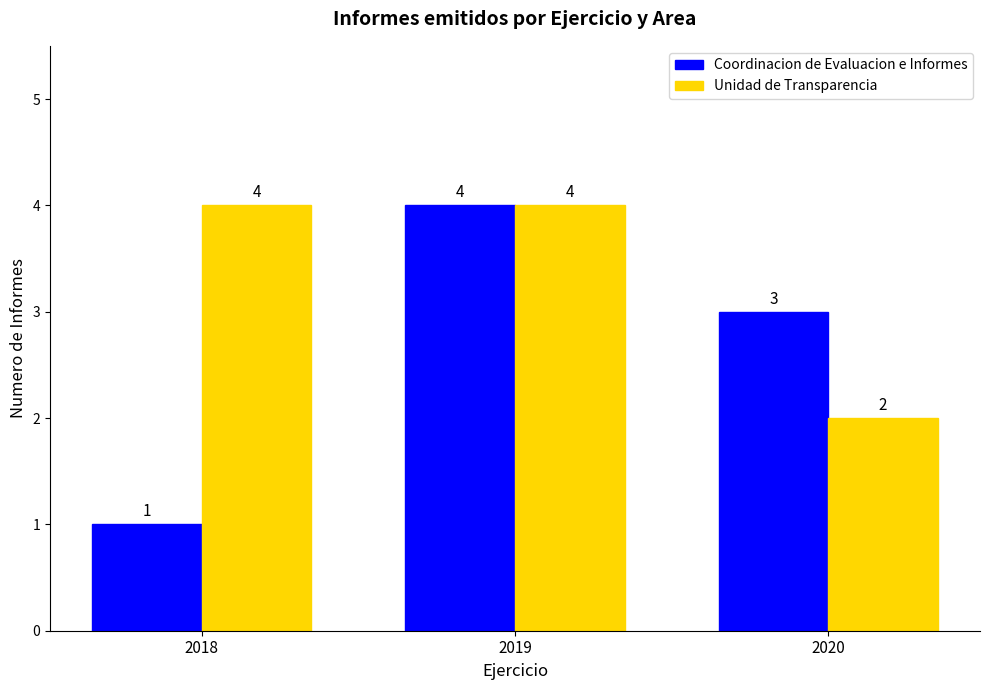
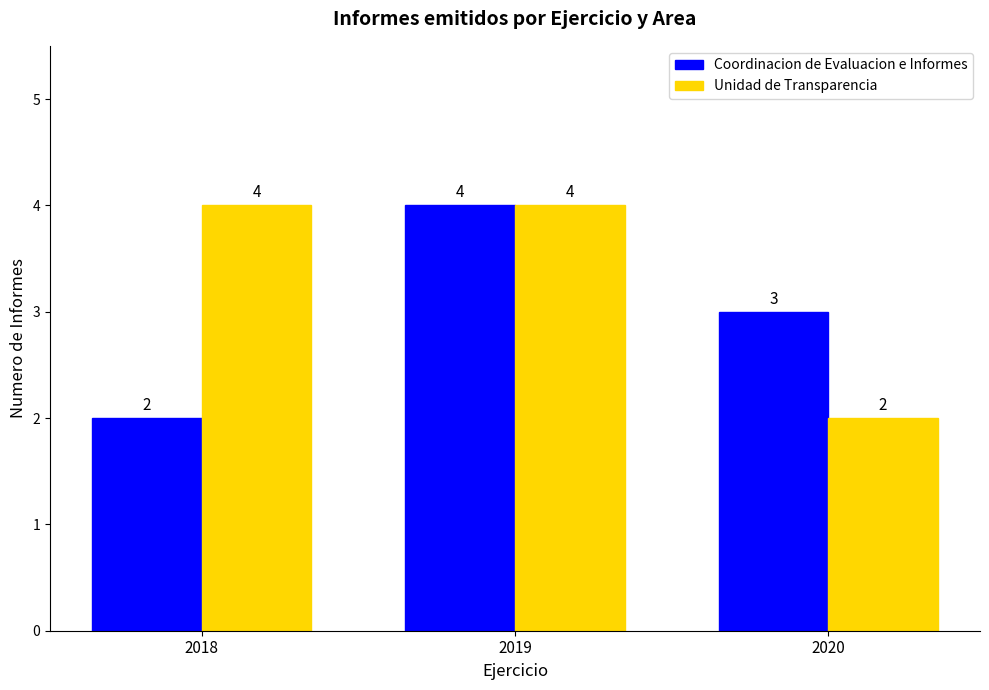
Coordinacion de Evaluacion e Informes, 2018: 1 -> 2
